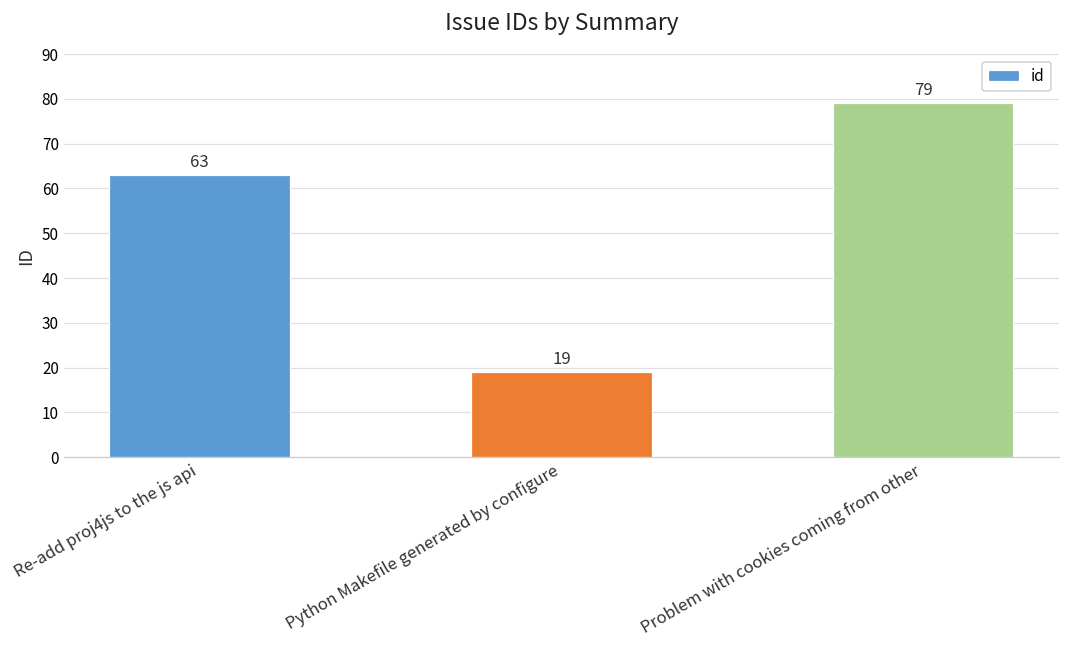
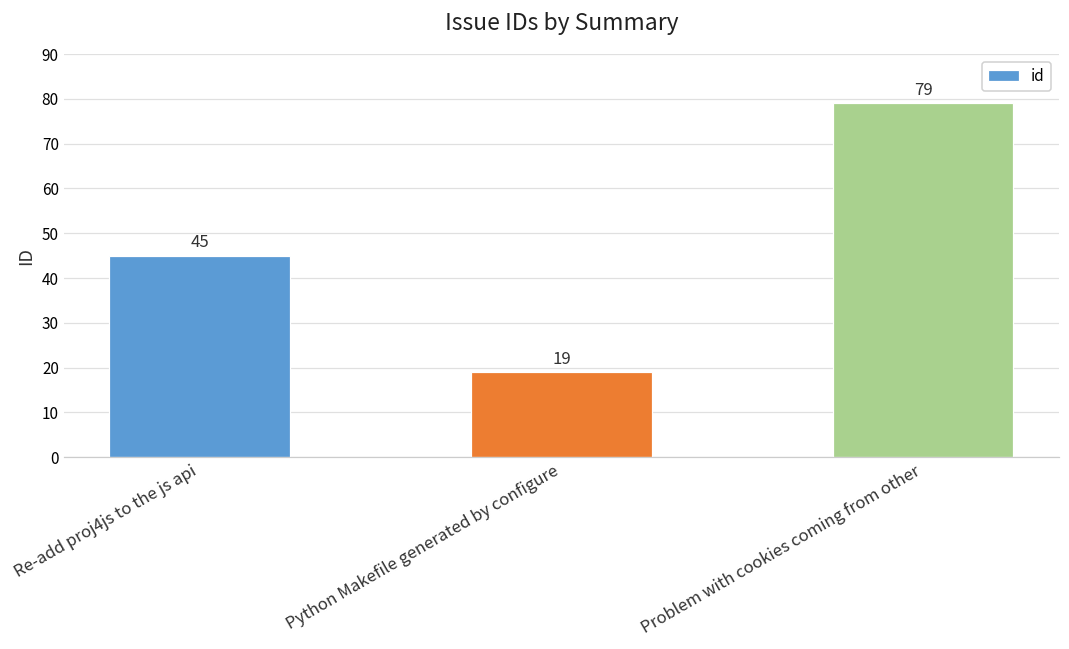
Re-add proj4js to the js api: 63 -> 45
